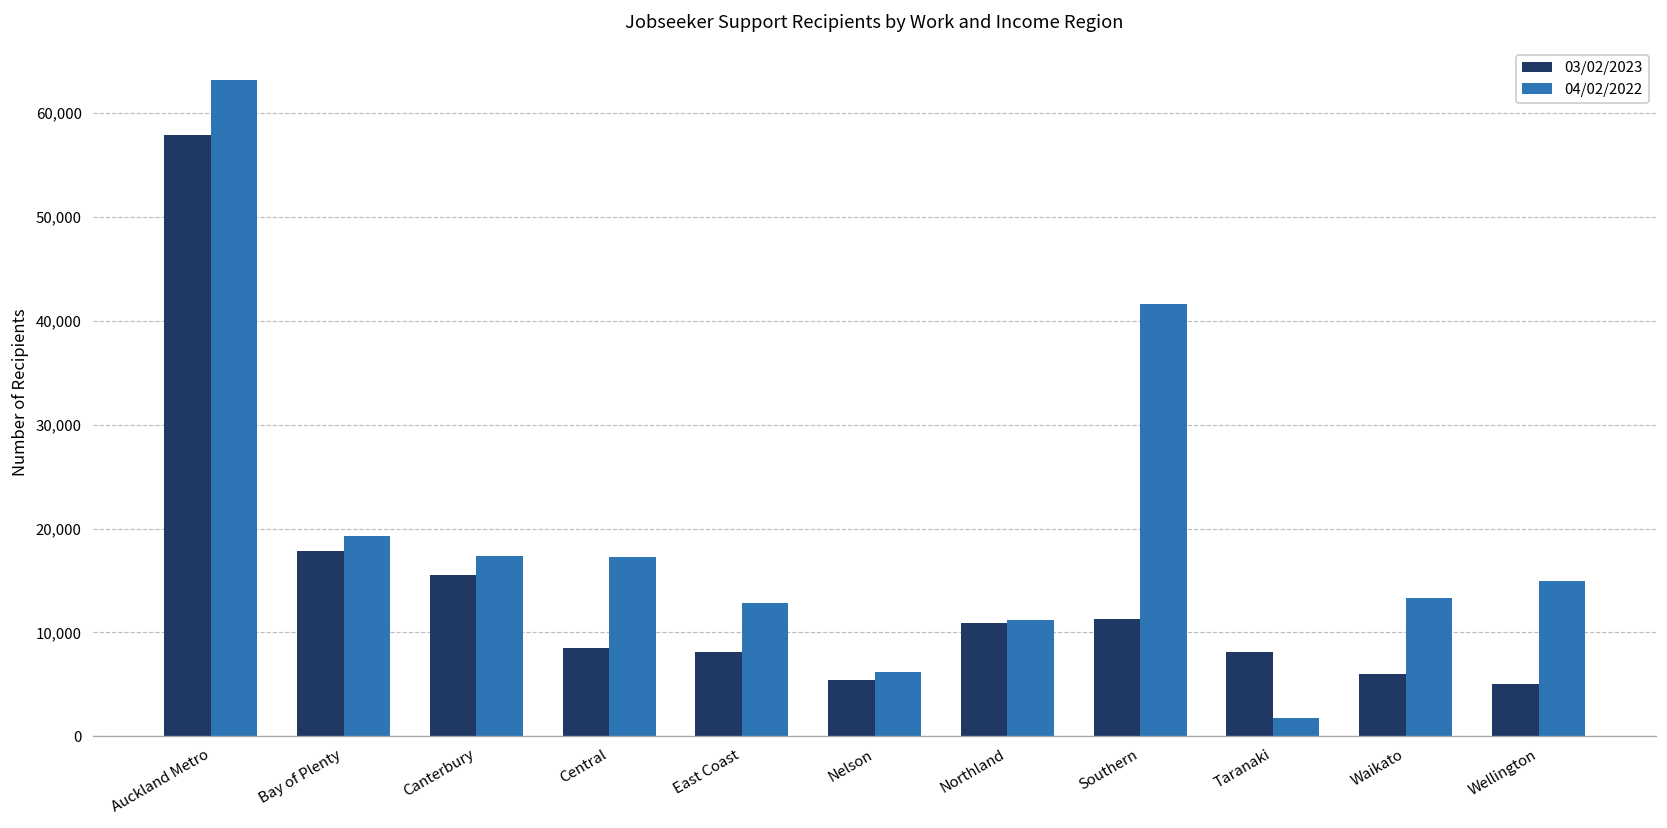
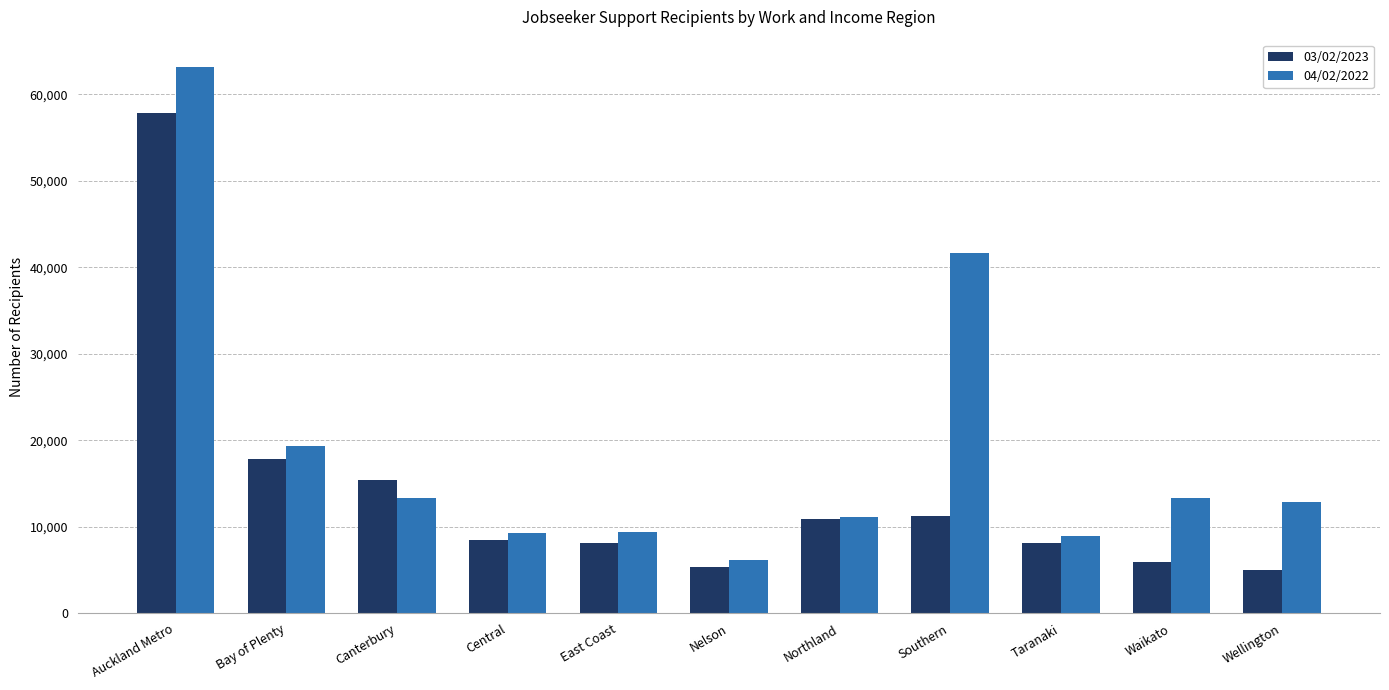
04/02/2022, Canterbury: 17,000 -> 13,000
04/02/2022, Central: 17,000 -> 9,000
04/02/2022, East Coast: 13,000 -> 9,000
04/02/2022, Taranaki: 2,000 -> 9,000
04/02/2022, Wellington: 15,000 -> 13,000
